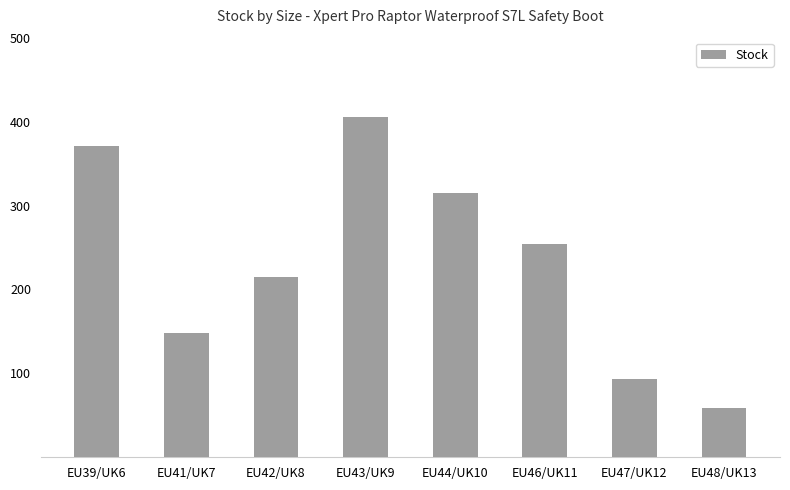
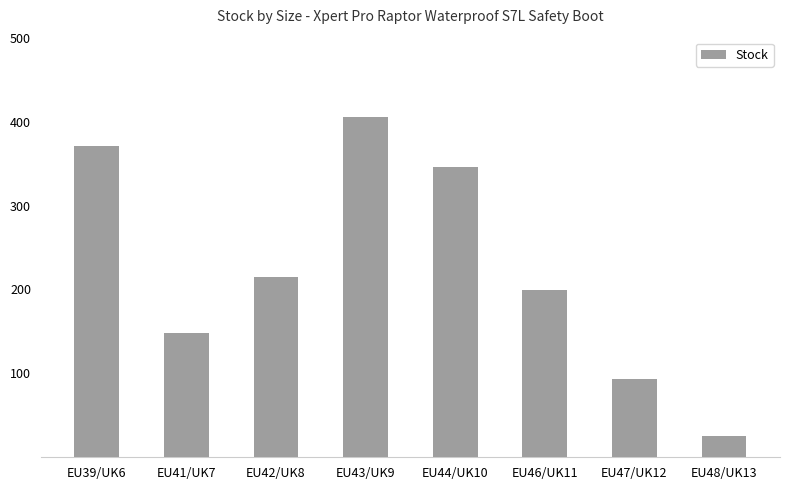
EU44/UK10: 310 -> 350
EU46/UK11: 250 -> 200
EU48/UK13: 60 -> 30
